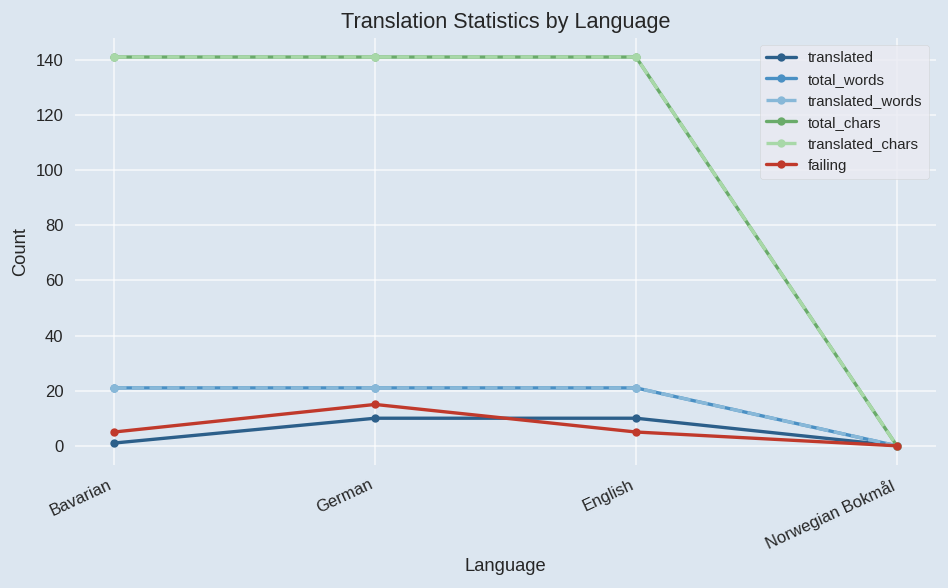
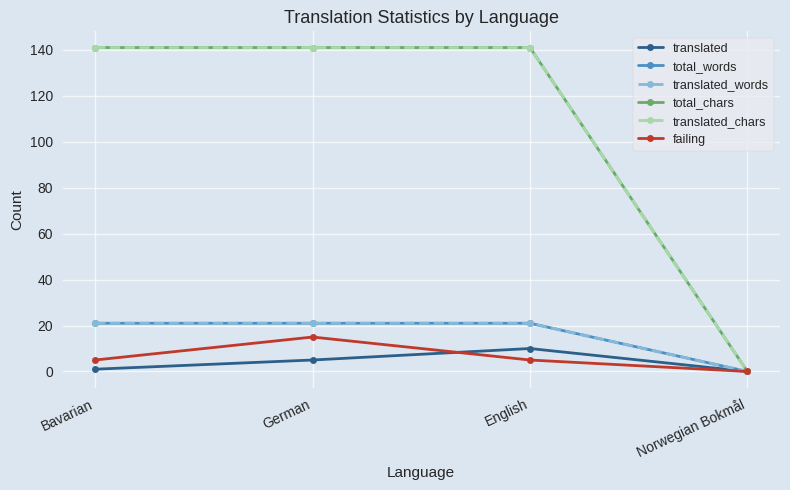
translated, German: 10 -> 5
